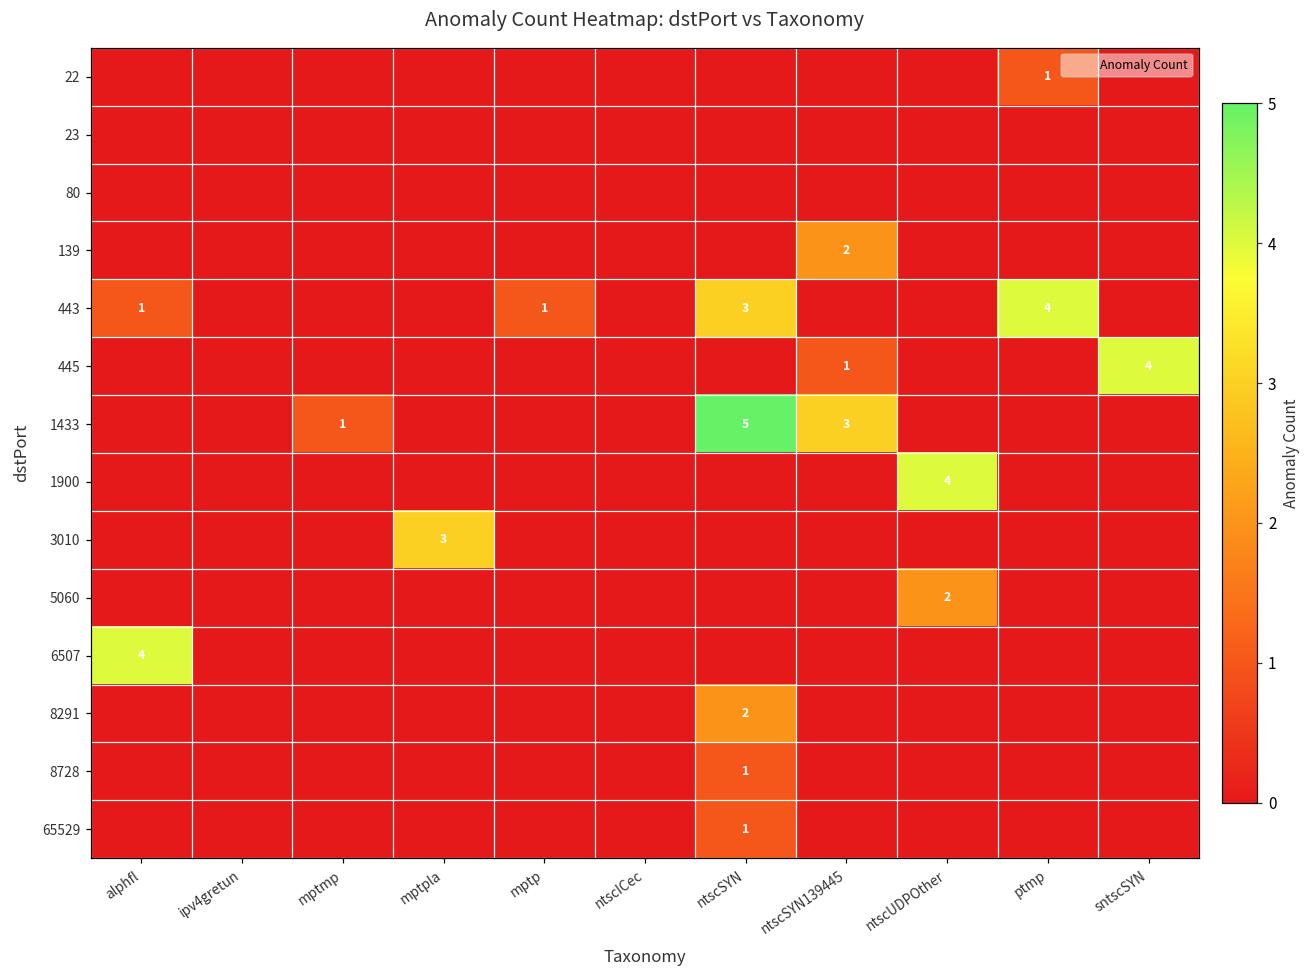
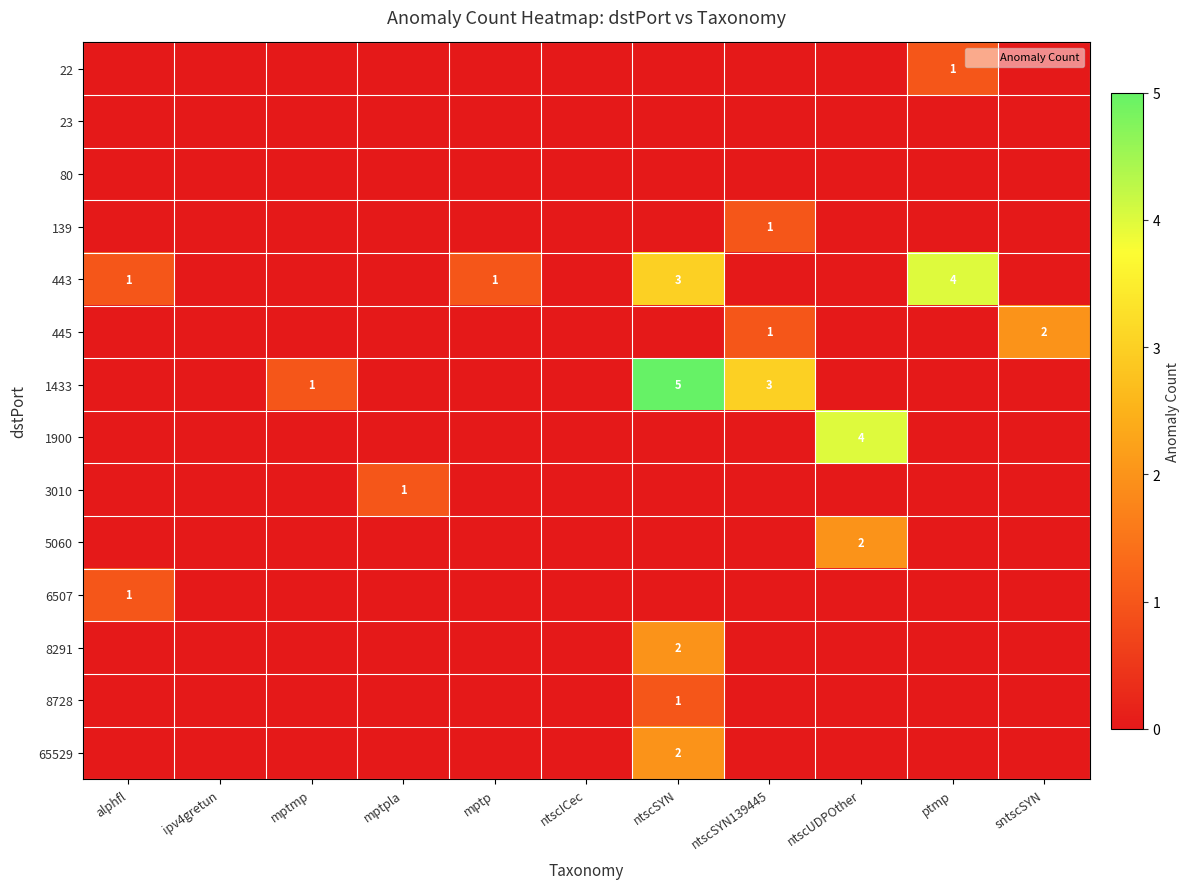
139, ntscSYN139445: 2 -> 1
445, sntscSYN: 4 -> 2
3010, mptpla: 3 -> 1
6507, alphfl: 4 -> 1
65529, ntscSYN: 1 -> 2
